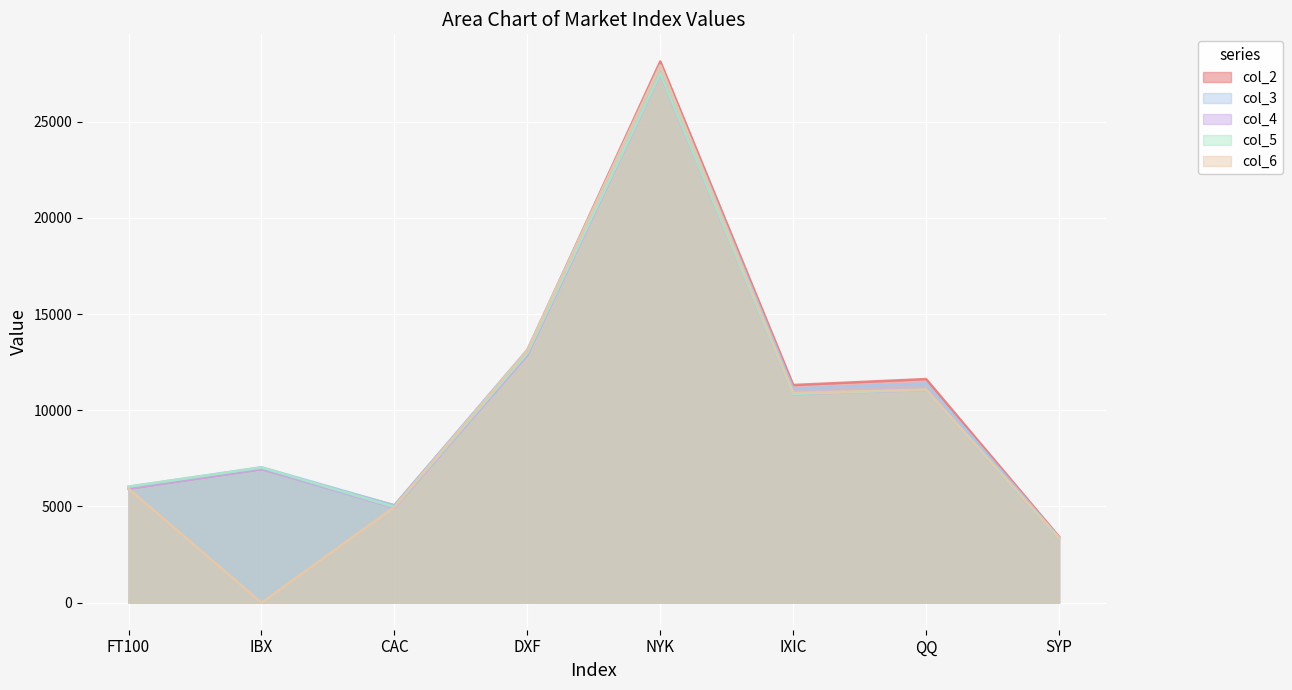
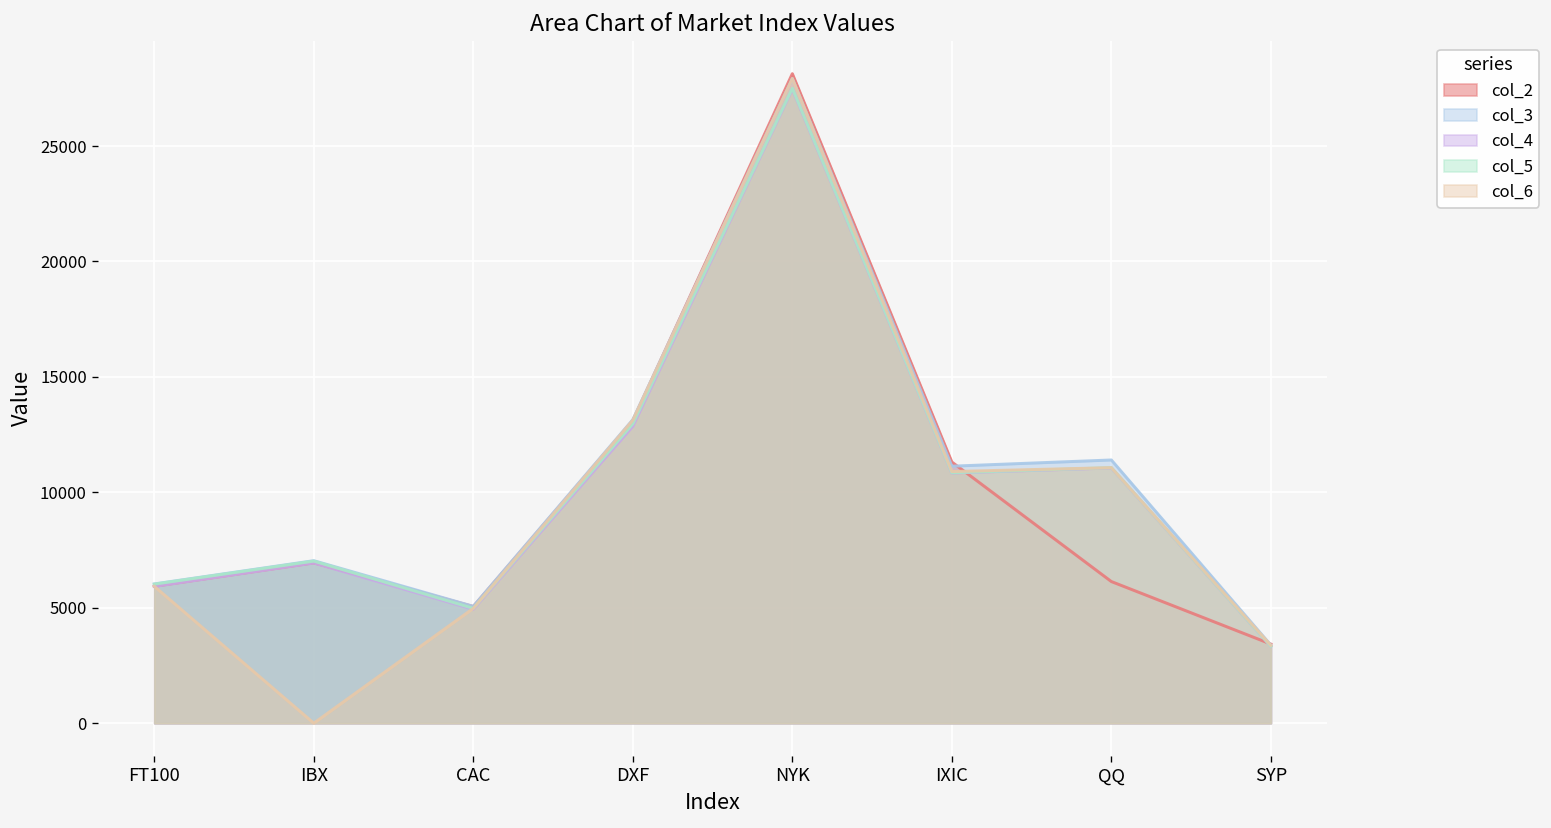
col_2, QQ: 11600 -> 6100
